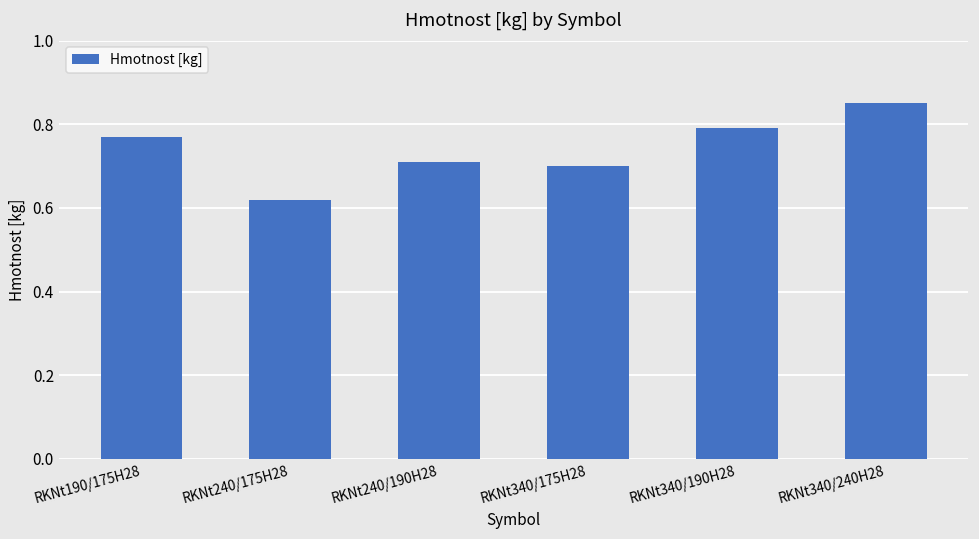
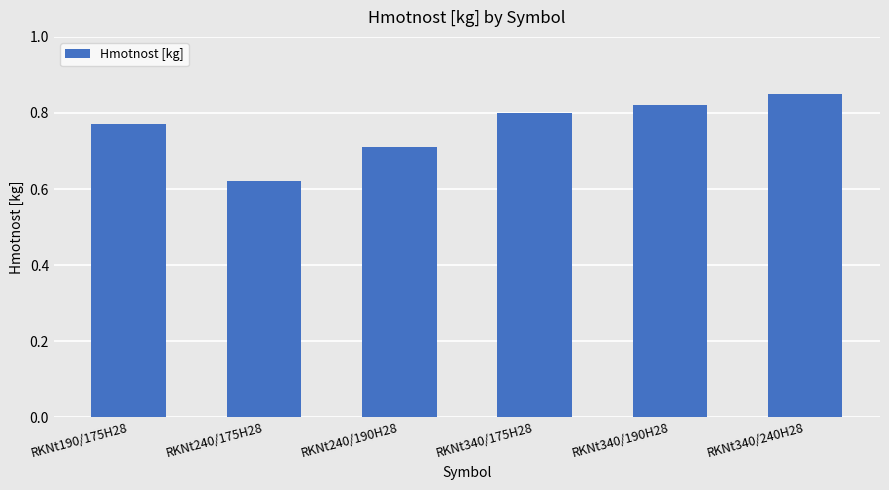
RKNt340/175H28: 0.7 -> 0.8
RKNt340/190H28: 0.79 -> 0.82
